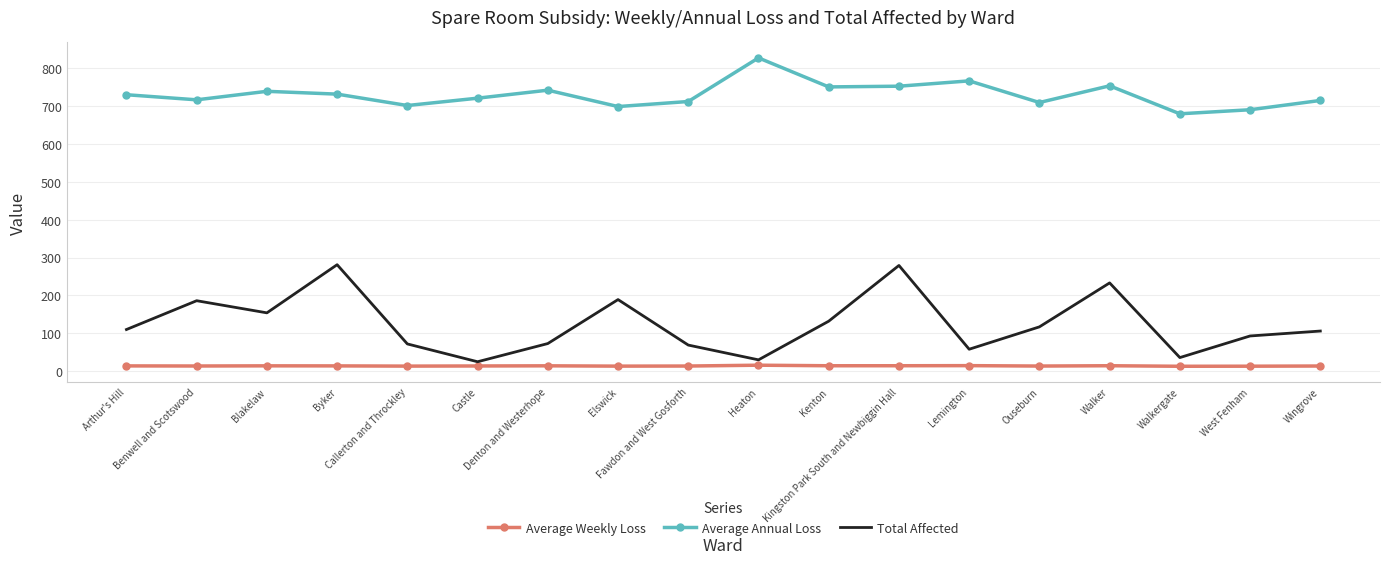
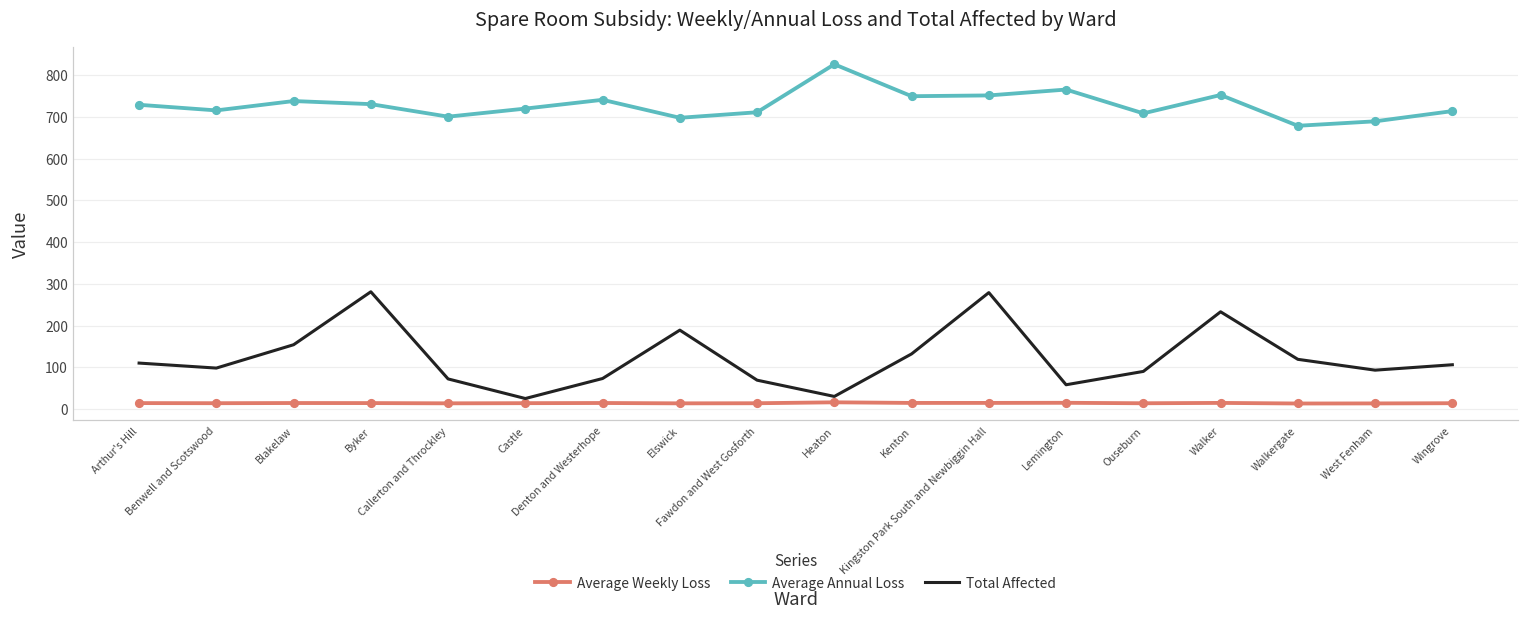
Total Affected, Benwell and Scotswood: 190 -> 100
Total Affected, Ouseburn: 120 -> 90
Total Affected, Walkergate: 40 -> 120
